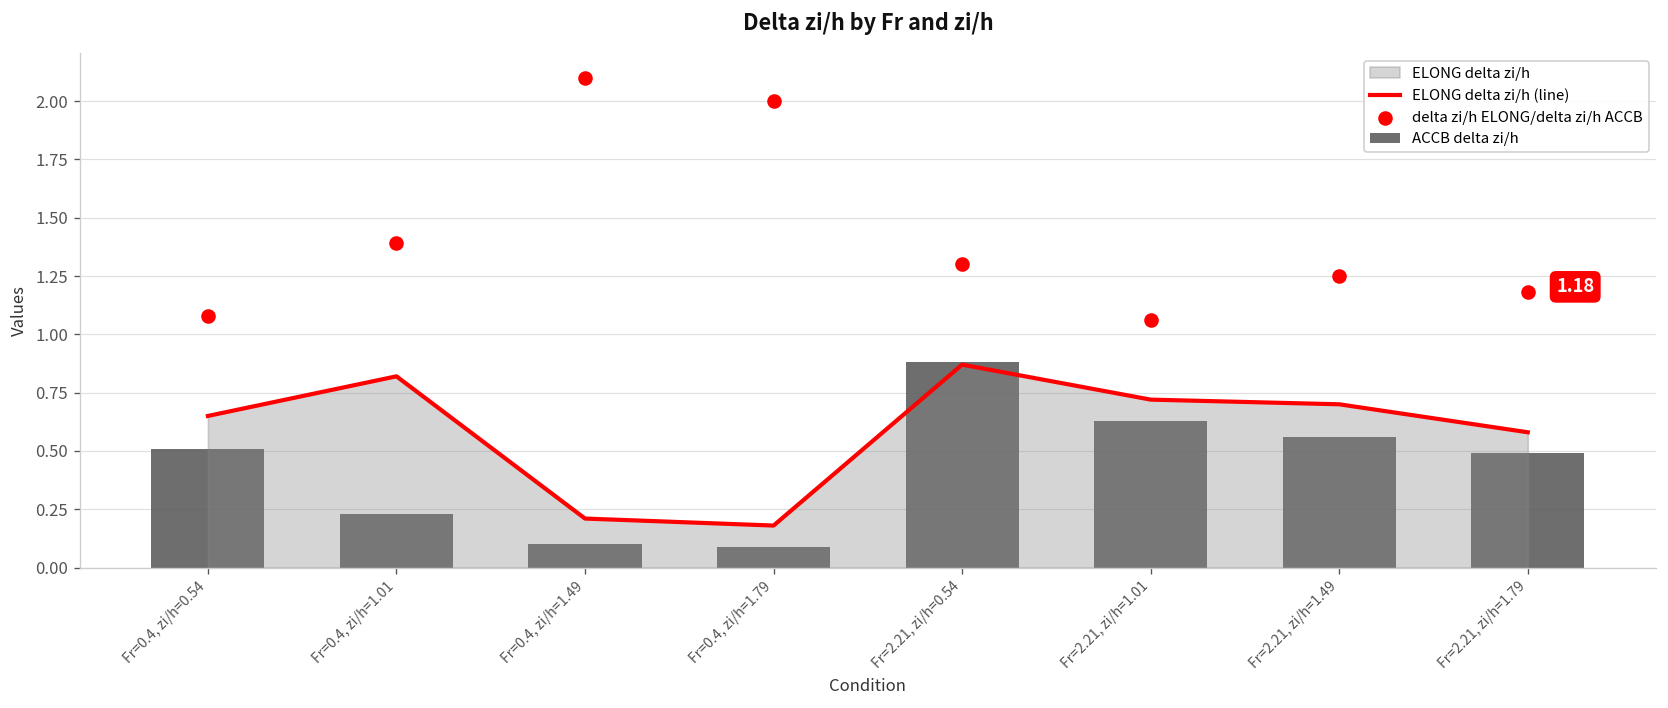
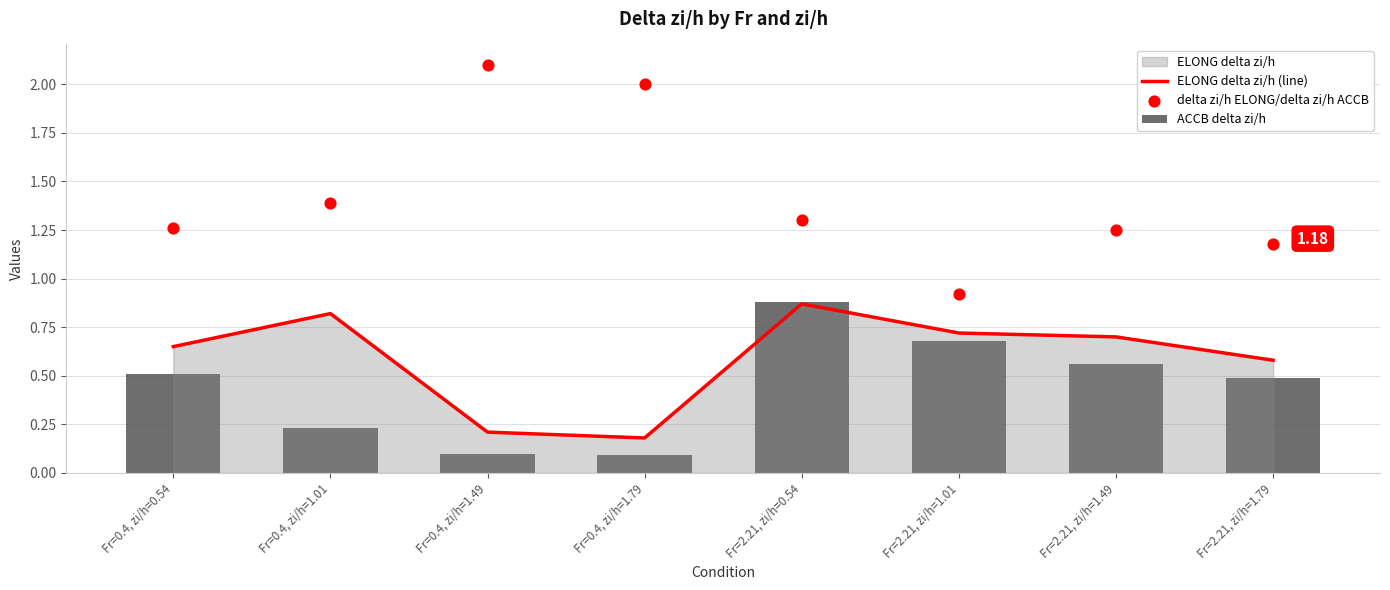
delta zi/h ELONG/delta zi/h ACCB, Fr=0.4, zi/h=0.54: 1.08 -> 1.26
ACCB delta zi/h, Fr=2.21, zi/h=1.01: 0.63 -> 0.68
delta zi/h ELONG/delta zi/h ACCB, Fr=2.21, zi/h=1.01: 1.06 -> 0.92
